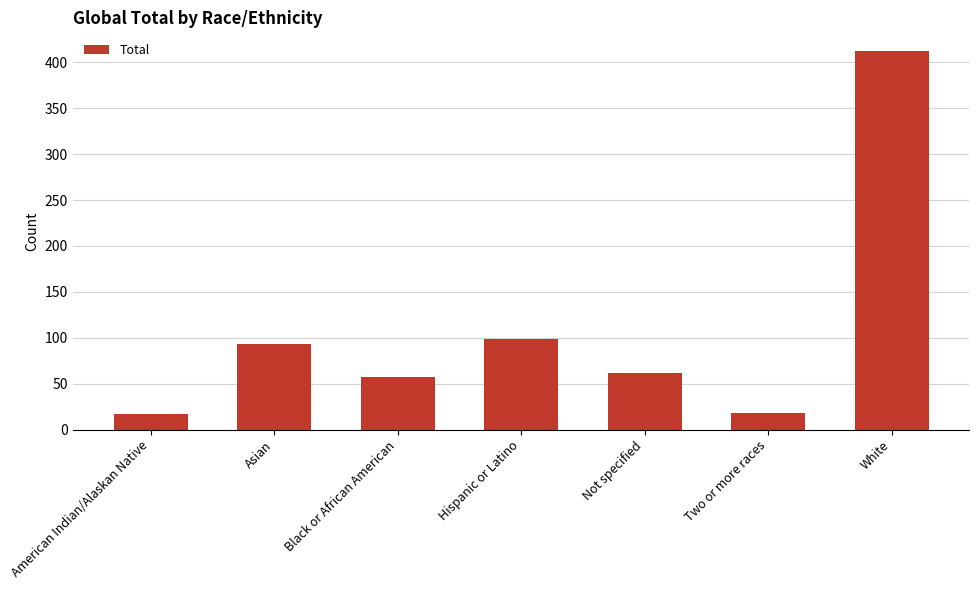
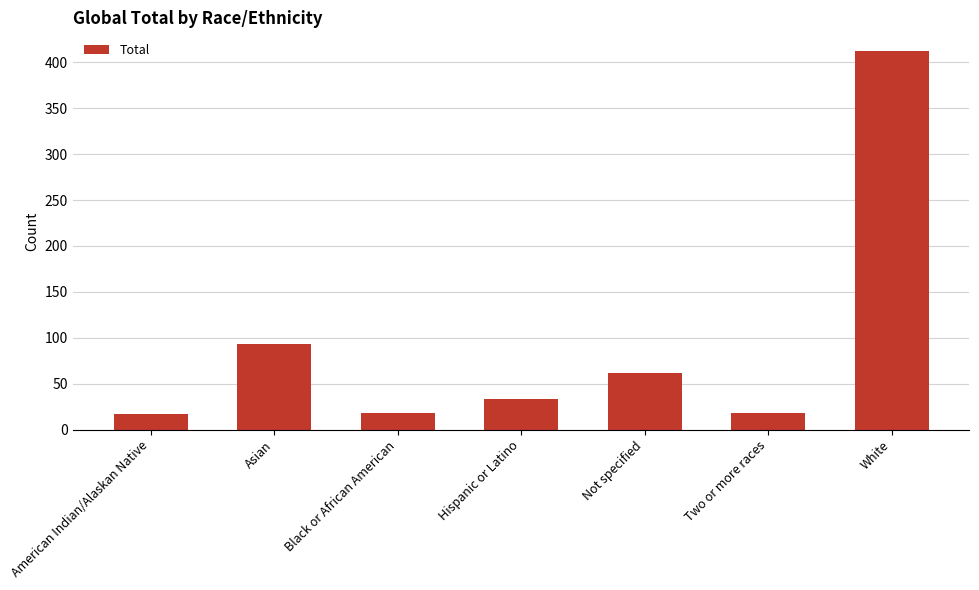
Black or African American: 60 -> 20
Hispanic or Latino: 100 -> 30
